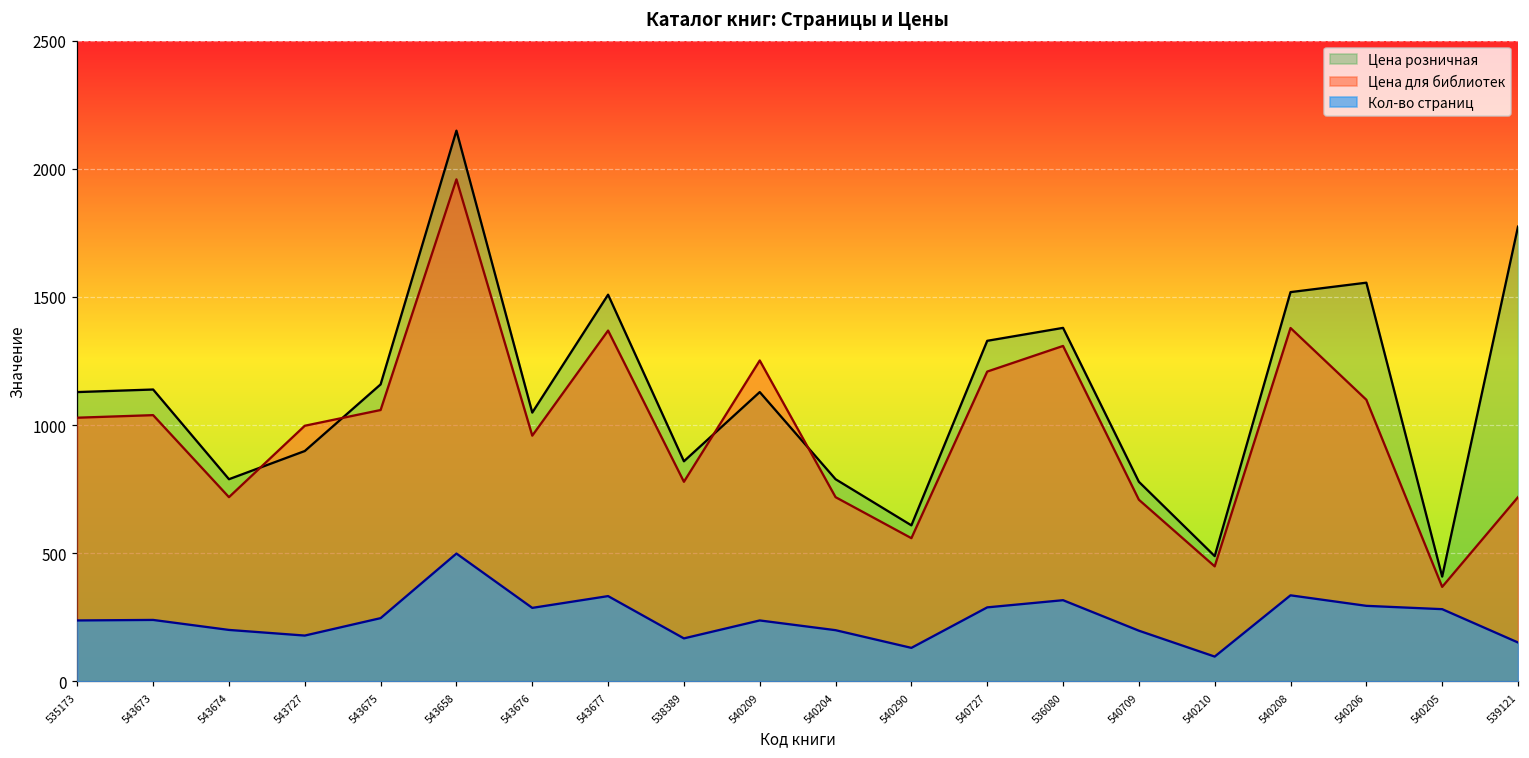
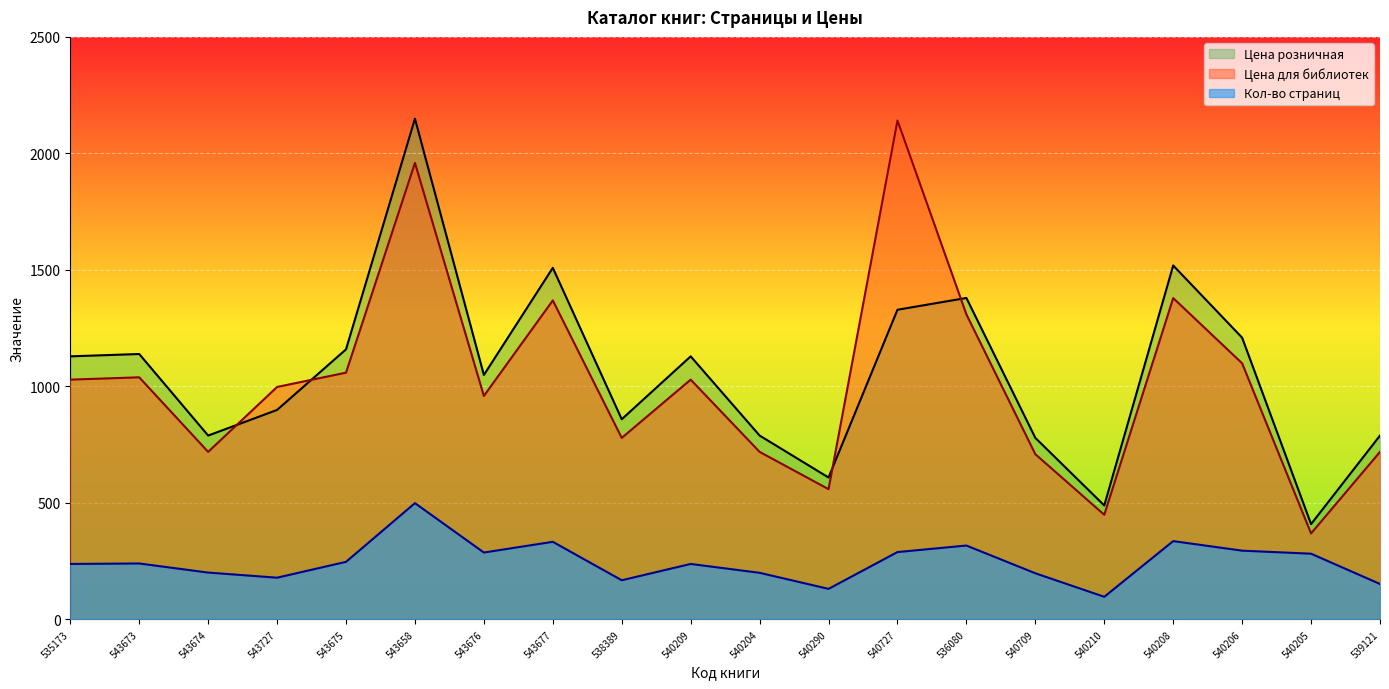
Цена для библиотек, 540209: 1250 -> 1030
Цена для библиотек, 540727: 1210 -> 2140
Цена розничная, 540206: 1560 -> 1210
Цена розничная, 539121: 1770 -> 790
